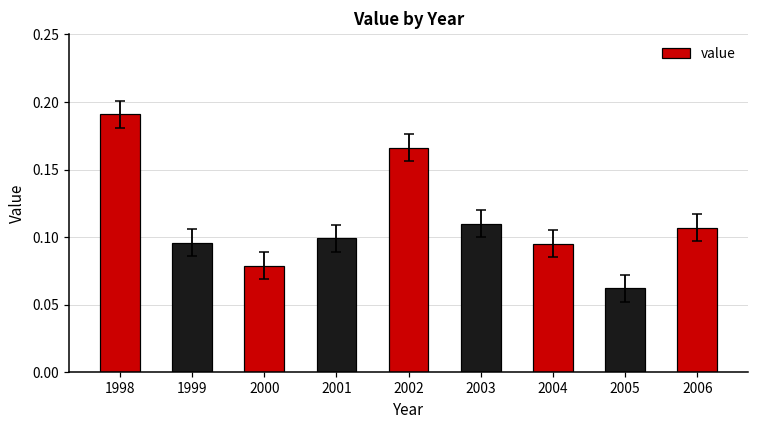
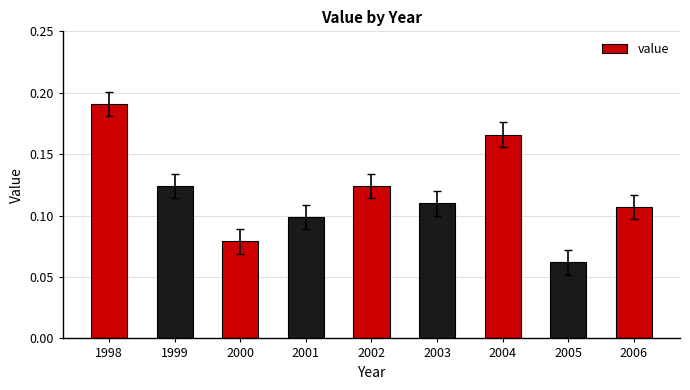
value, 1999: 0.096 -> 0.124
value, 2002: 0.166 -> 0.124
value, 2004: 0.095 -> 0.166
